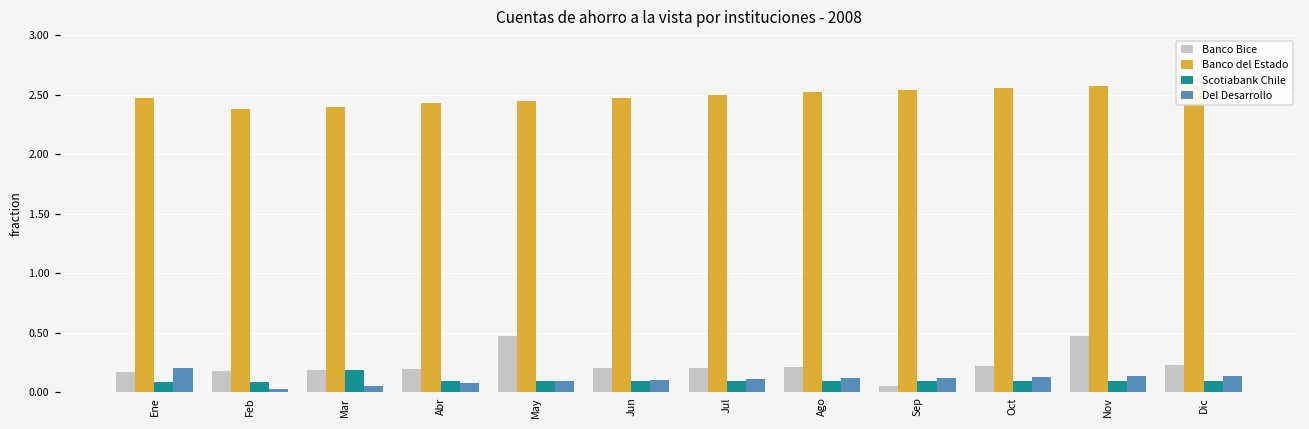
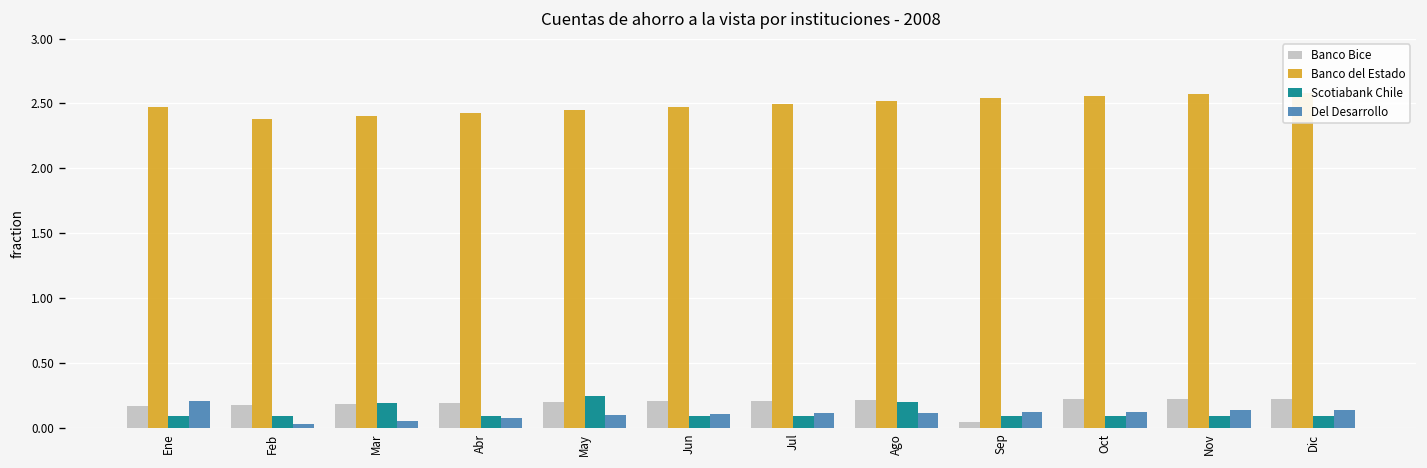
Banco Bice, May: 0.48 -> 0.20
Scotiabank Chile, May: 0.09 -> 0.24
Scotiabank Chile, Ago: 0.09 -> 0.20
Banco Bice, Nov: 0.47 -> 0.22
